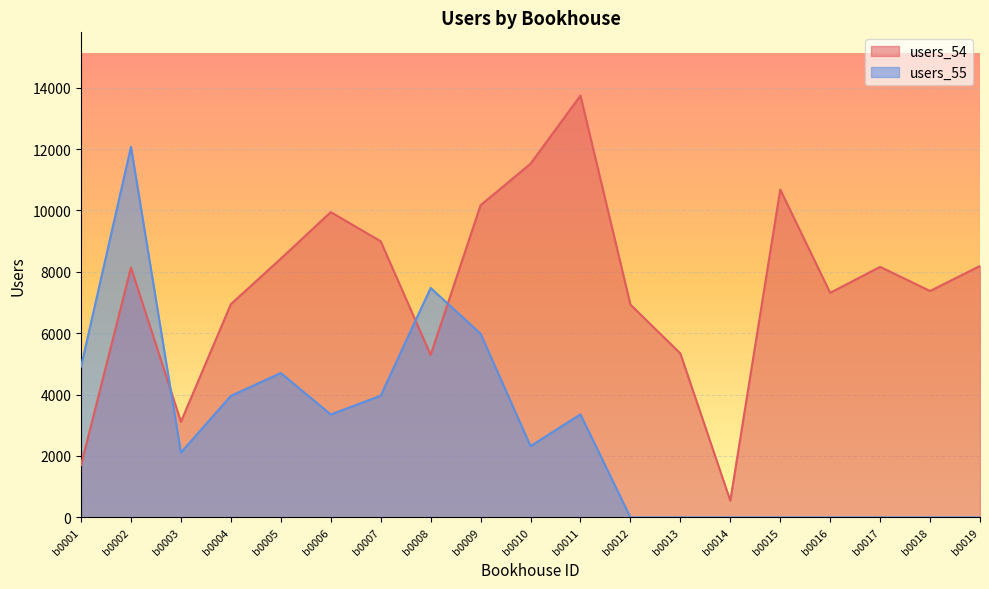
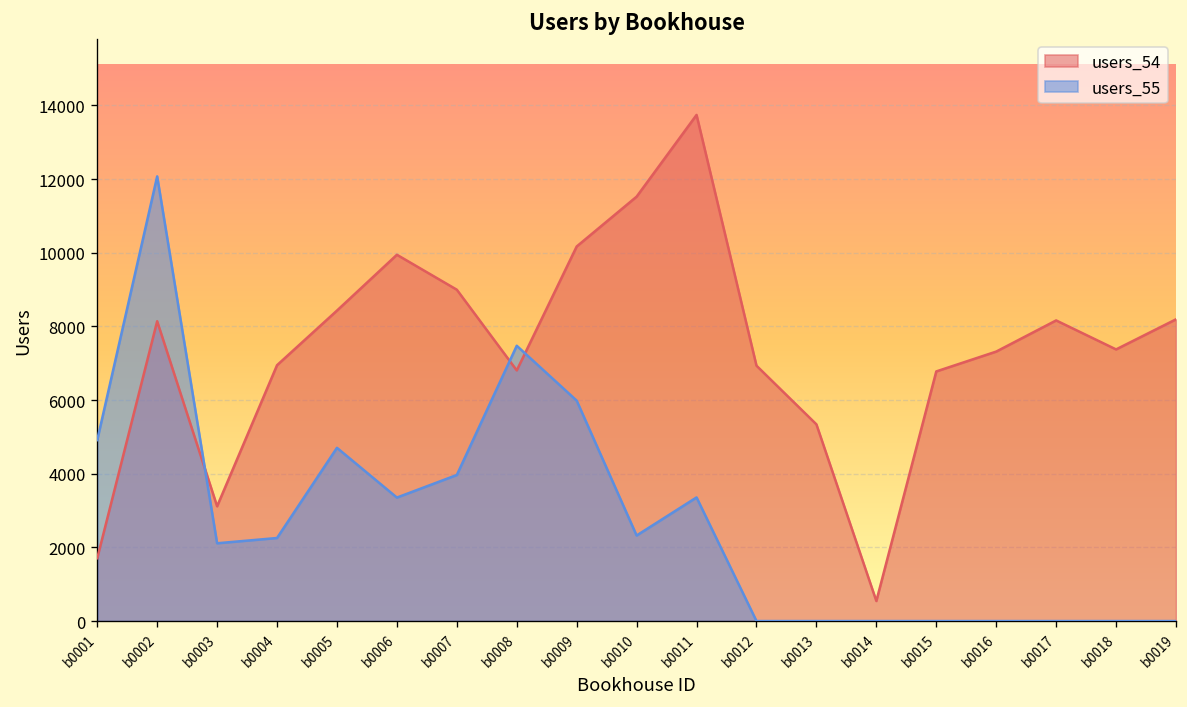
users_55, b0004: 4000 -> 2300
users_54, b0008: 5300 -> 6800
users_54, b0015: 10700 -> 6800
